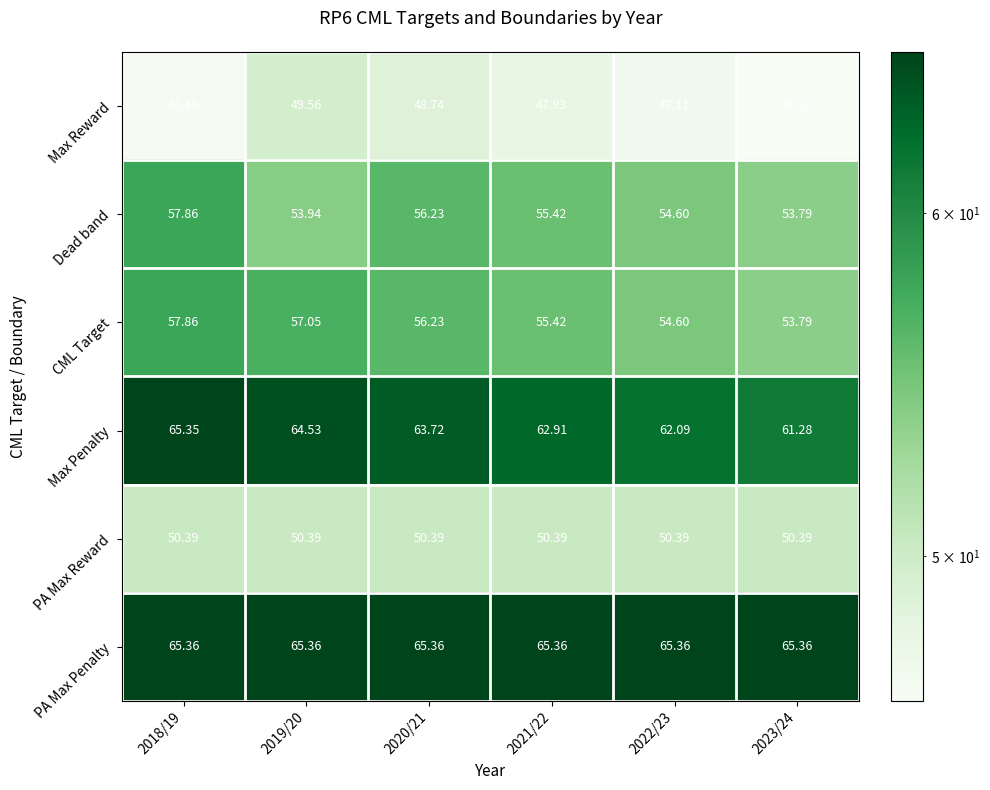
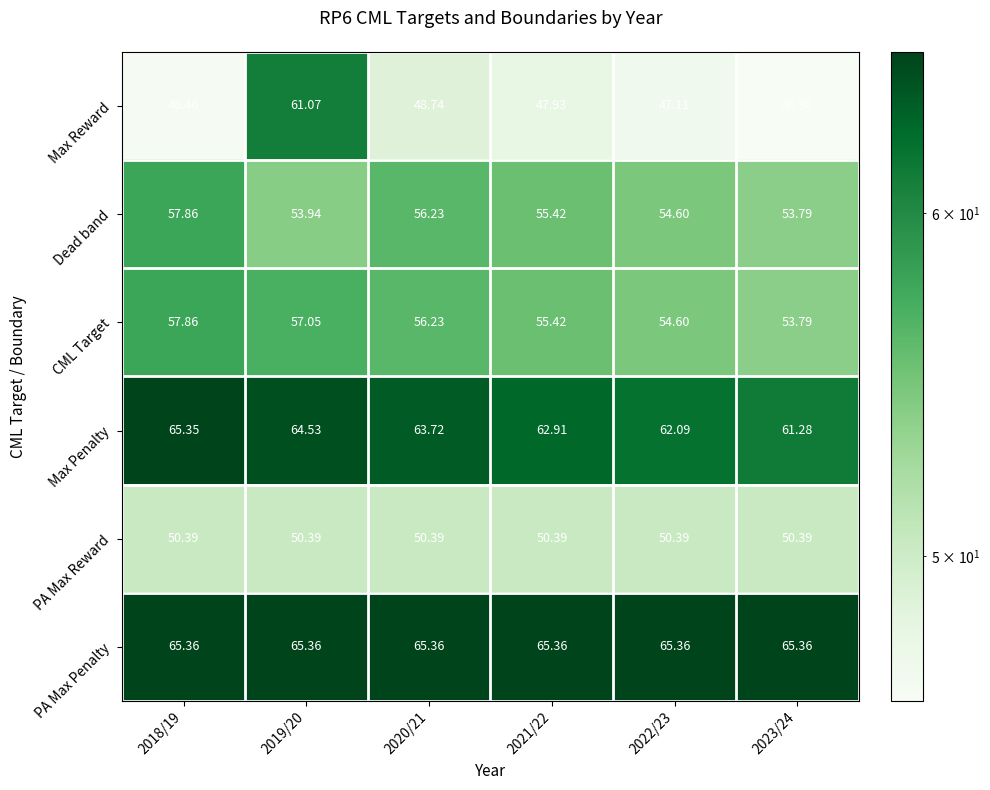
Max Reward, 2019/20: 49.56 -> 61.07
